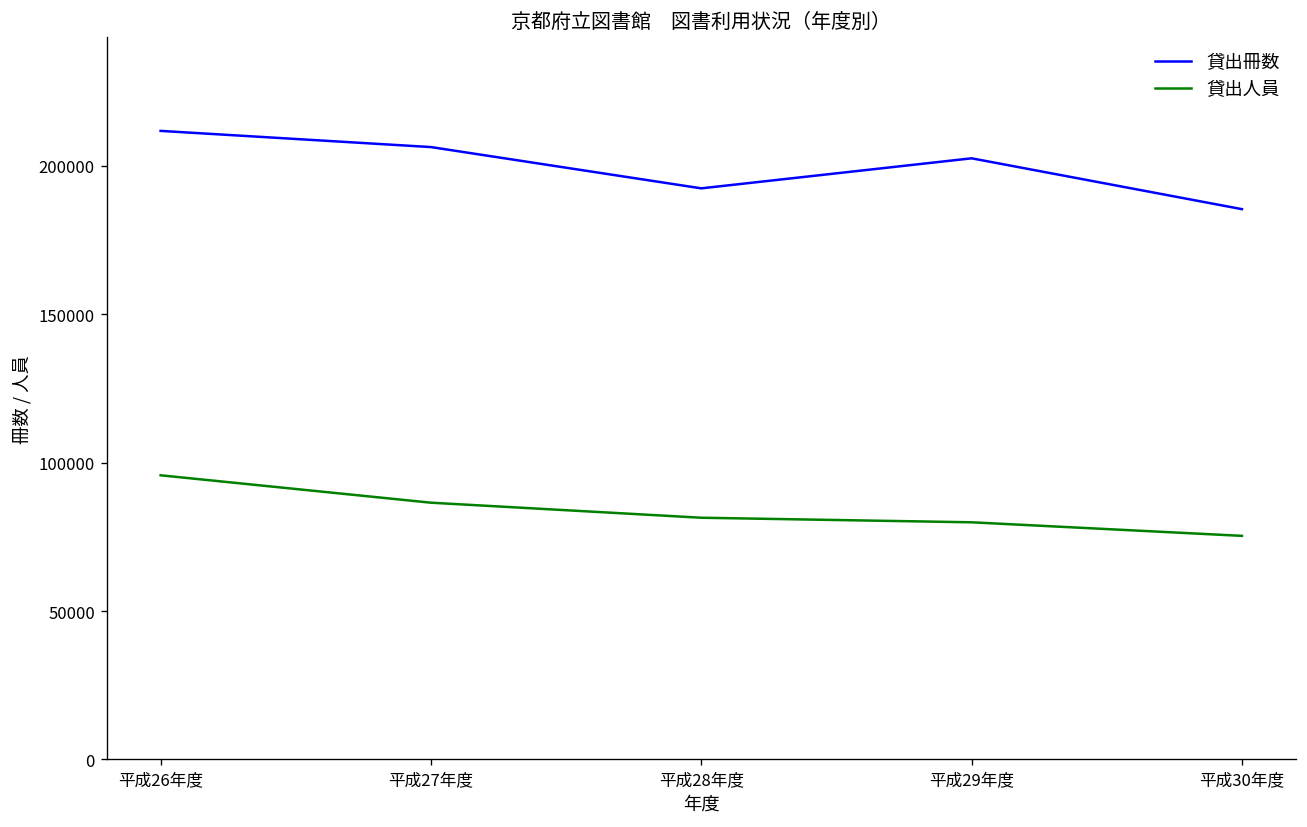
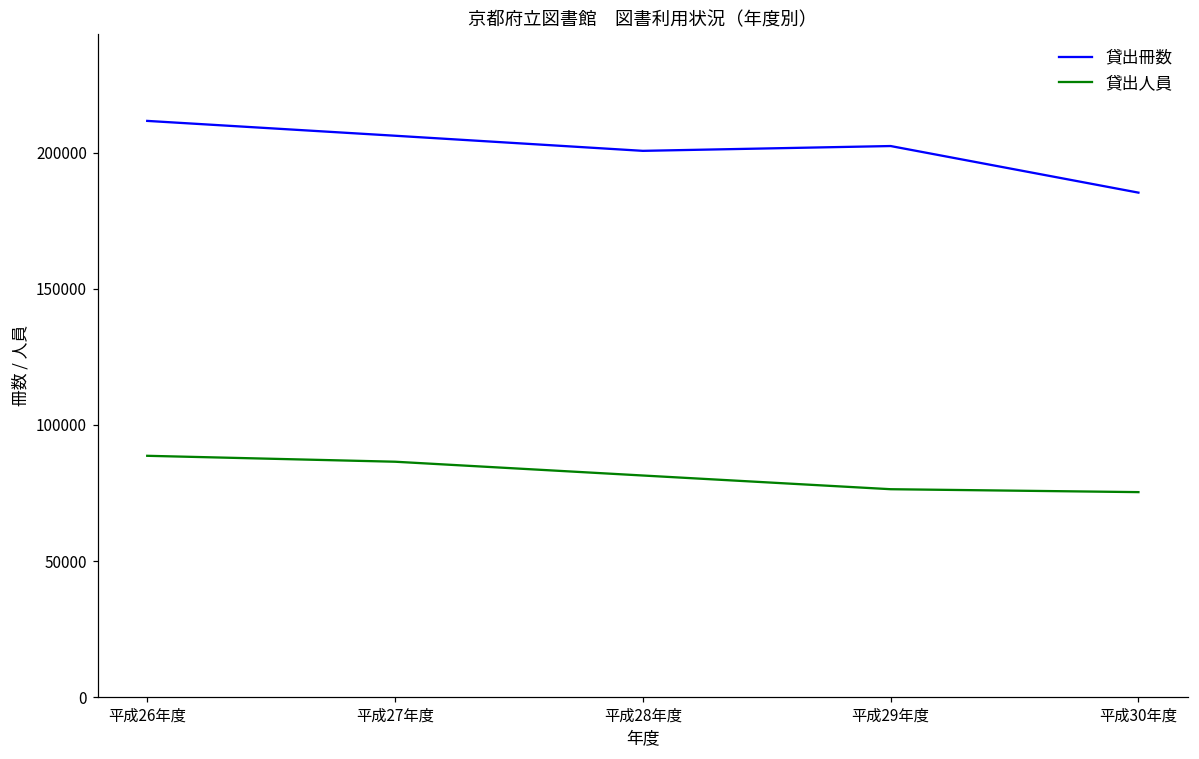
貸出人員, 平成26年度: 96000 -> 89000
貸出冊数, 平成28年度: 192000 -> 201000
貸出人員, 平成29年度: 80000 -> 76000
